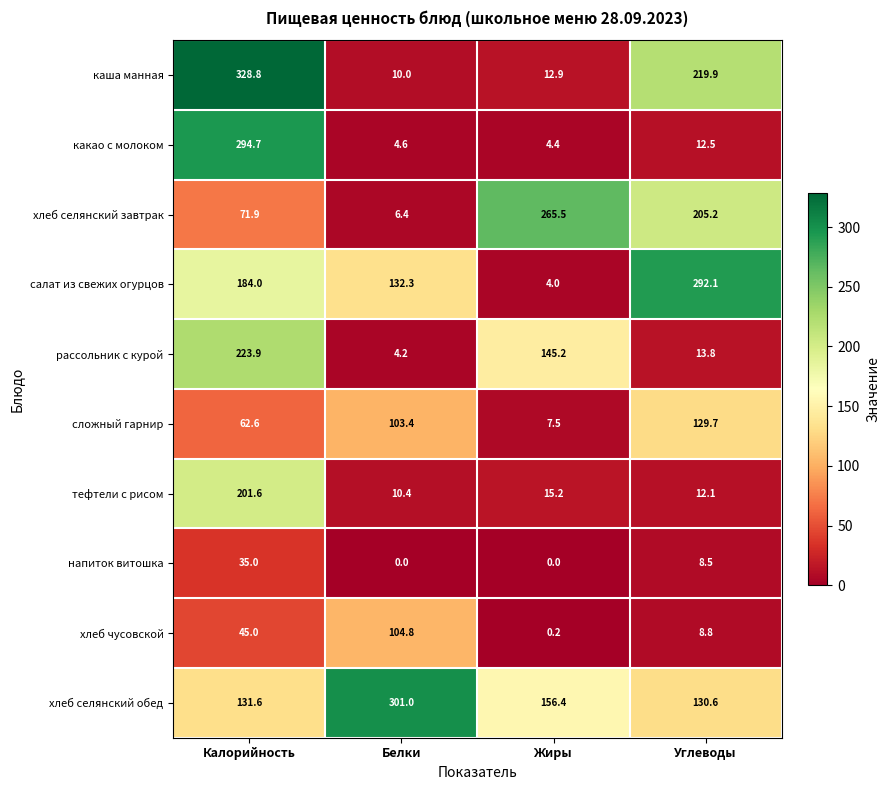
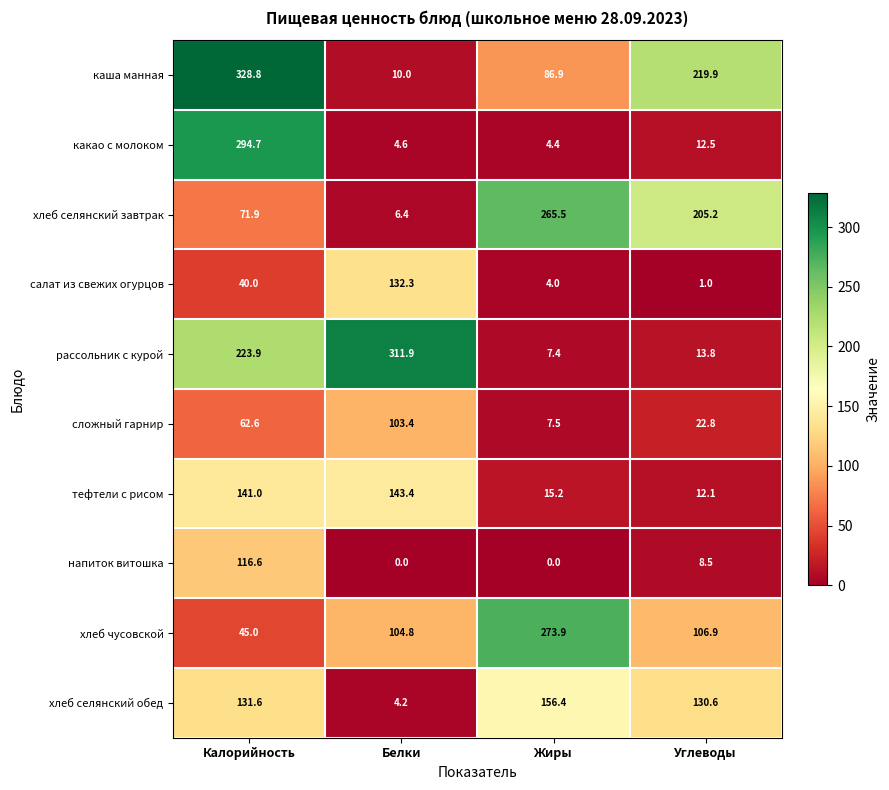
каша манная, Жиры: 12.9 -> 86.9
салат из свежих огурцов, Калорийность: 184.0 -> 40.0
салат из свежих огурцов, Углеводы: 292.1 -> 1.0
рассольник с курой, Белки: 4.2 -> 311.9
рассольник с курой, Жиры: 145.2 -> 7.4
сложный гарнир, Углеводы: 129.7 -> 22.8
тефтели с рисом, Калорийность: 201.6 -> 141.0
тефтели с рисом, Белки: 10.4 -> 143.4
напиток витошка, Калорийность: 35.0 -> 116.6
хлеб чусовской, Жиры: 0.2 -> 273.9
хлеб чусовской, Углеводы: 8.8 -> 106.9
хлеб селянский обед, Белки: 301.0 -> 4.2
